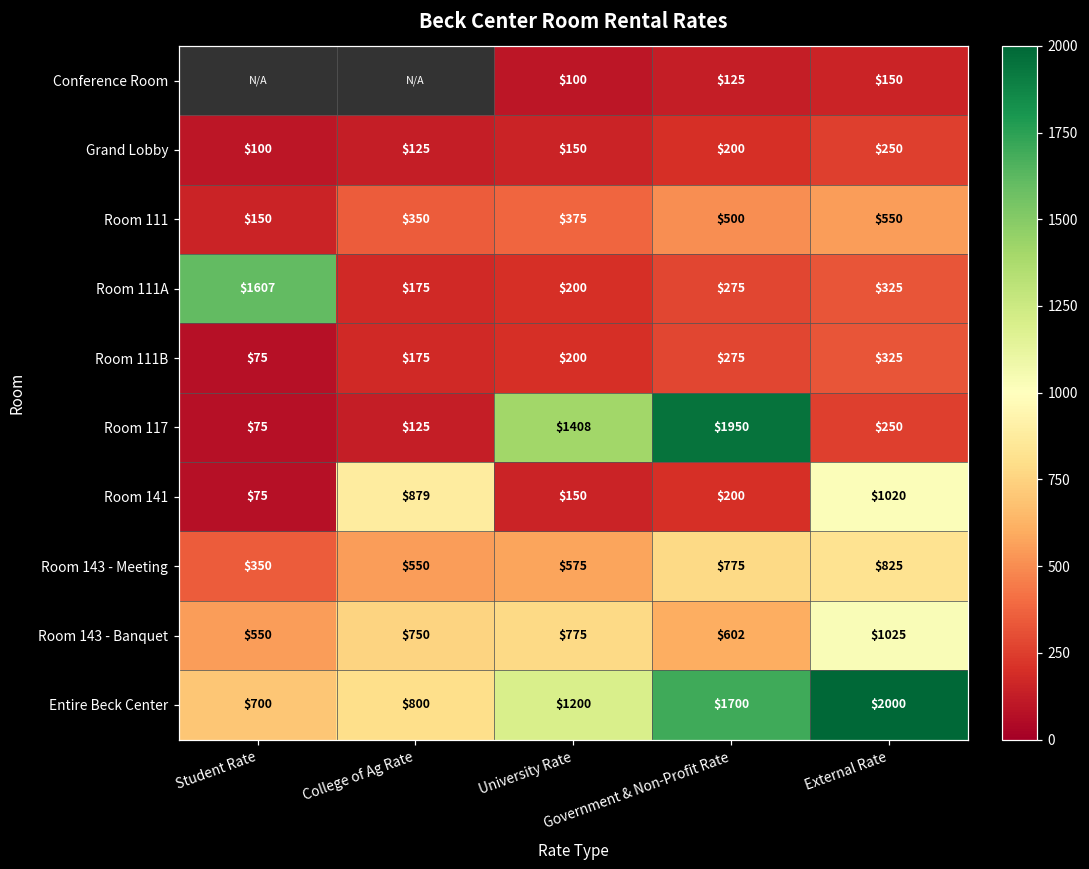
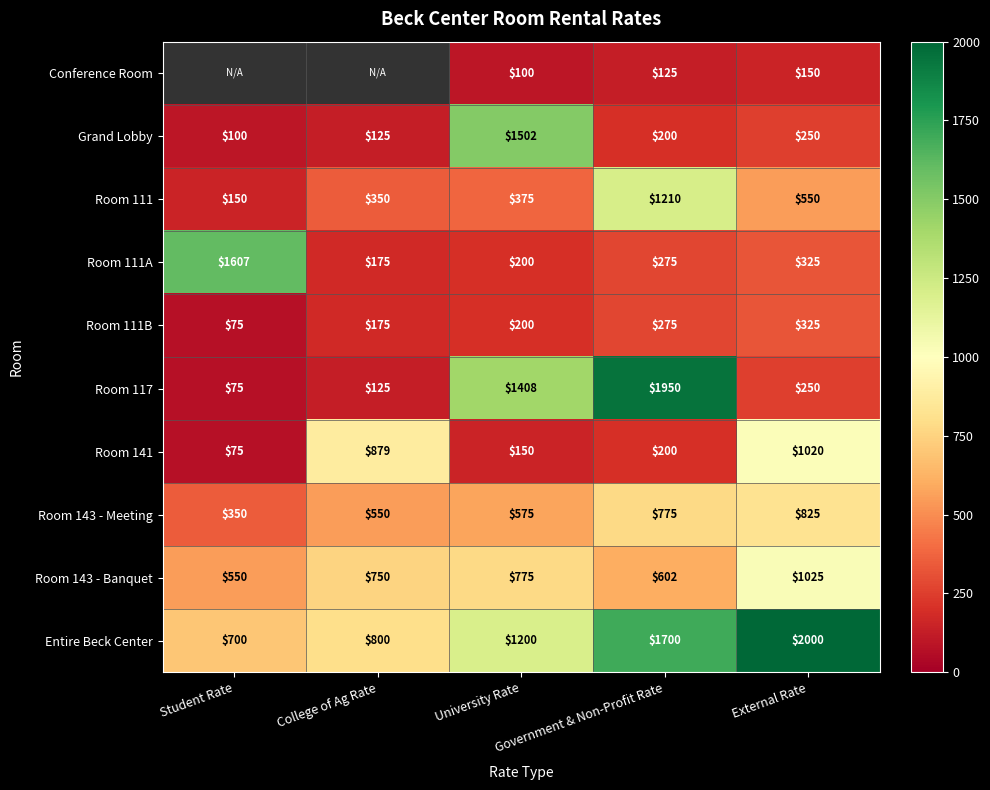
Grand Lobby, University Rate: $150 -> $1502
Room 111, Government & Non-Profit Rate: $500 -> $1210
